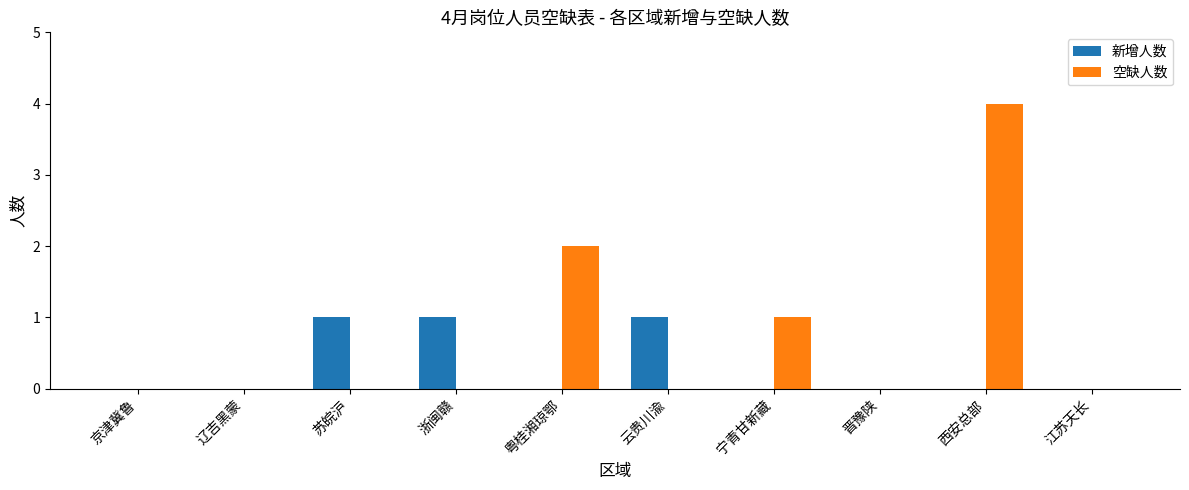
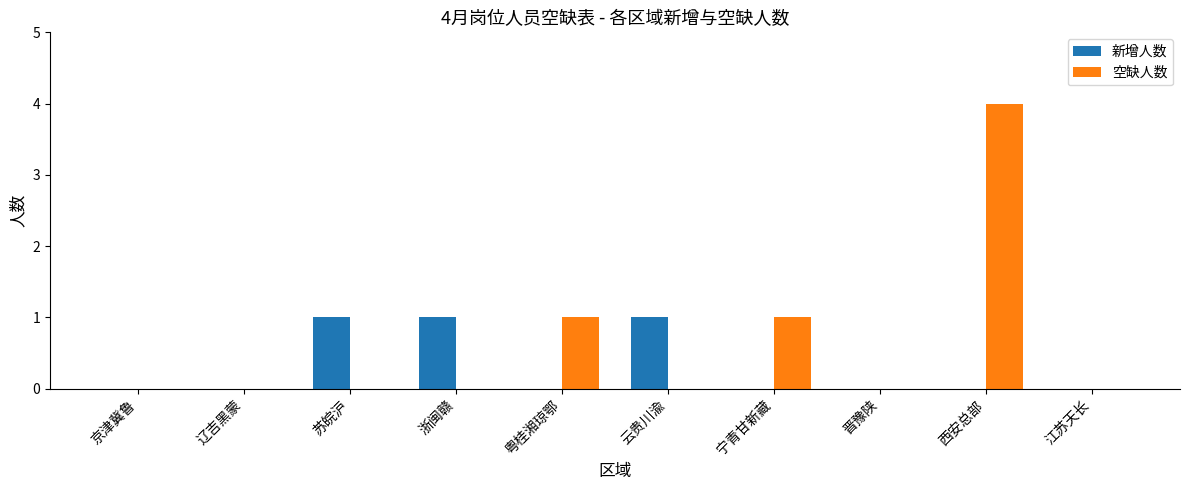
空缺人数, 粤桂湘琼鄂: 2 -> 1
